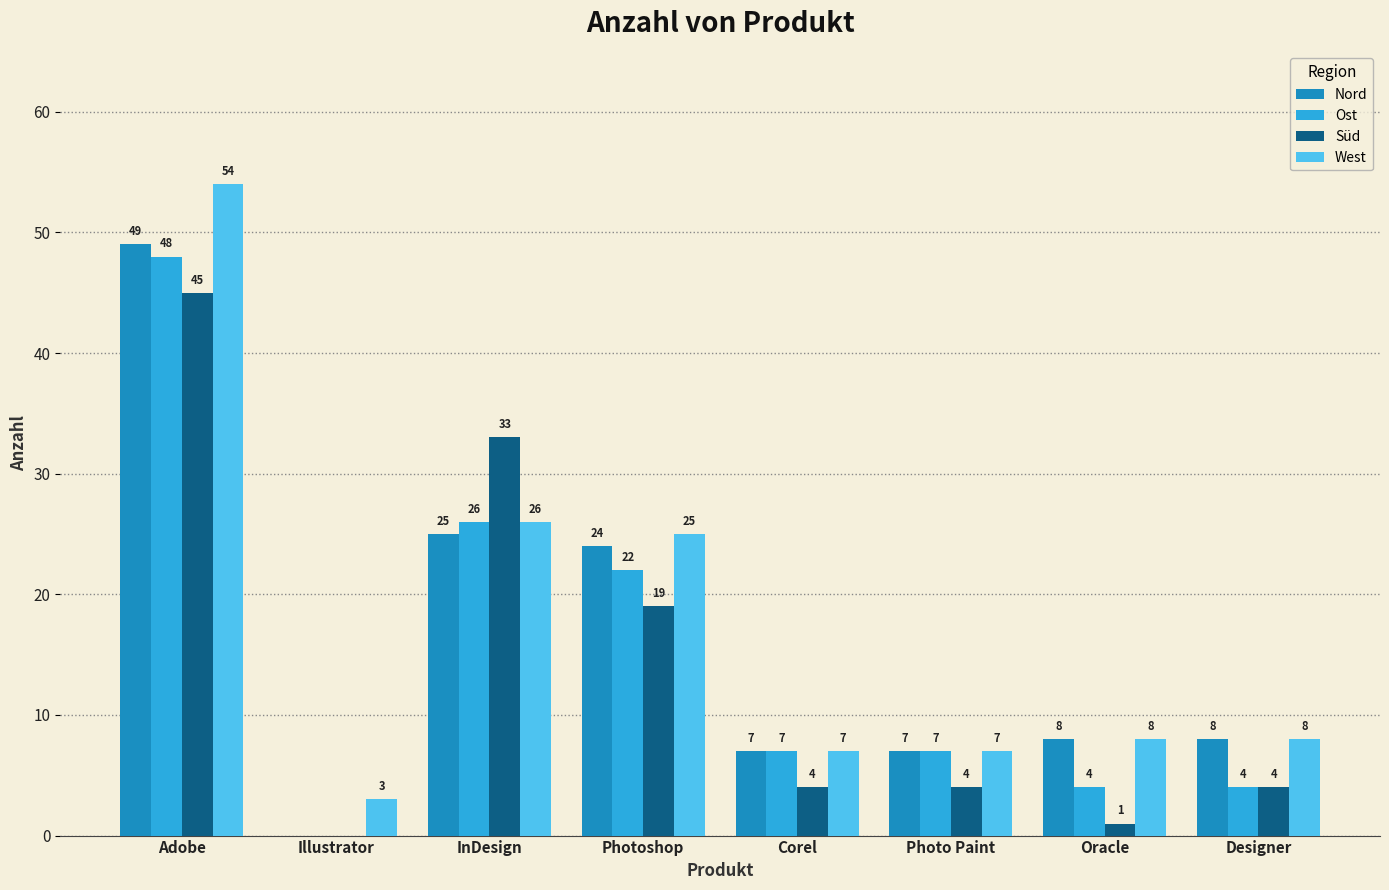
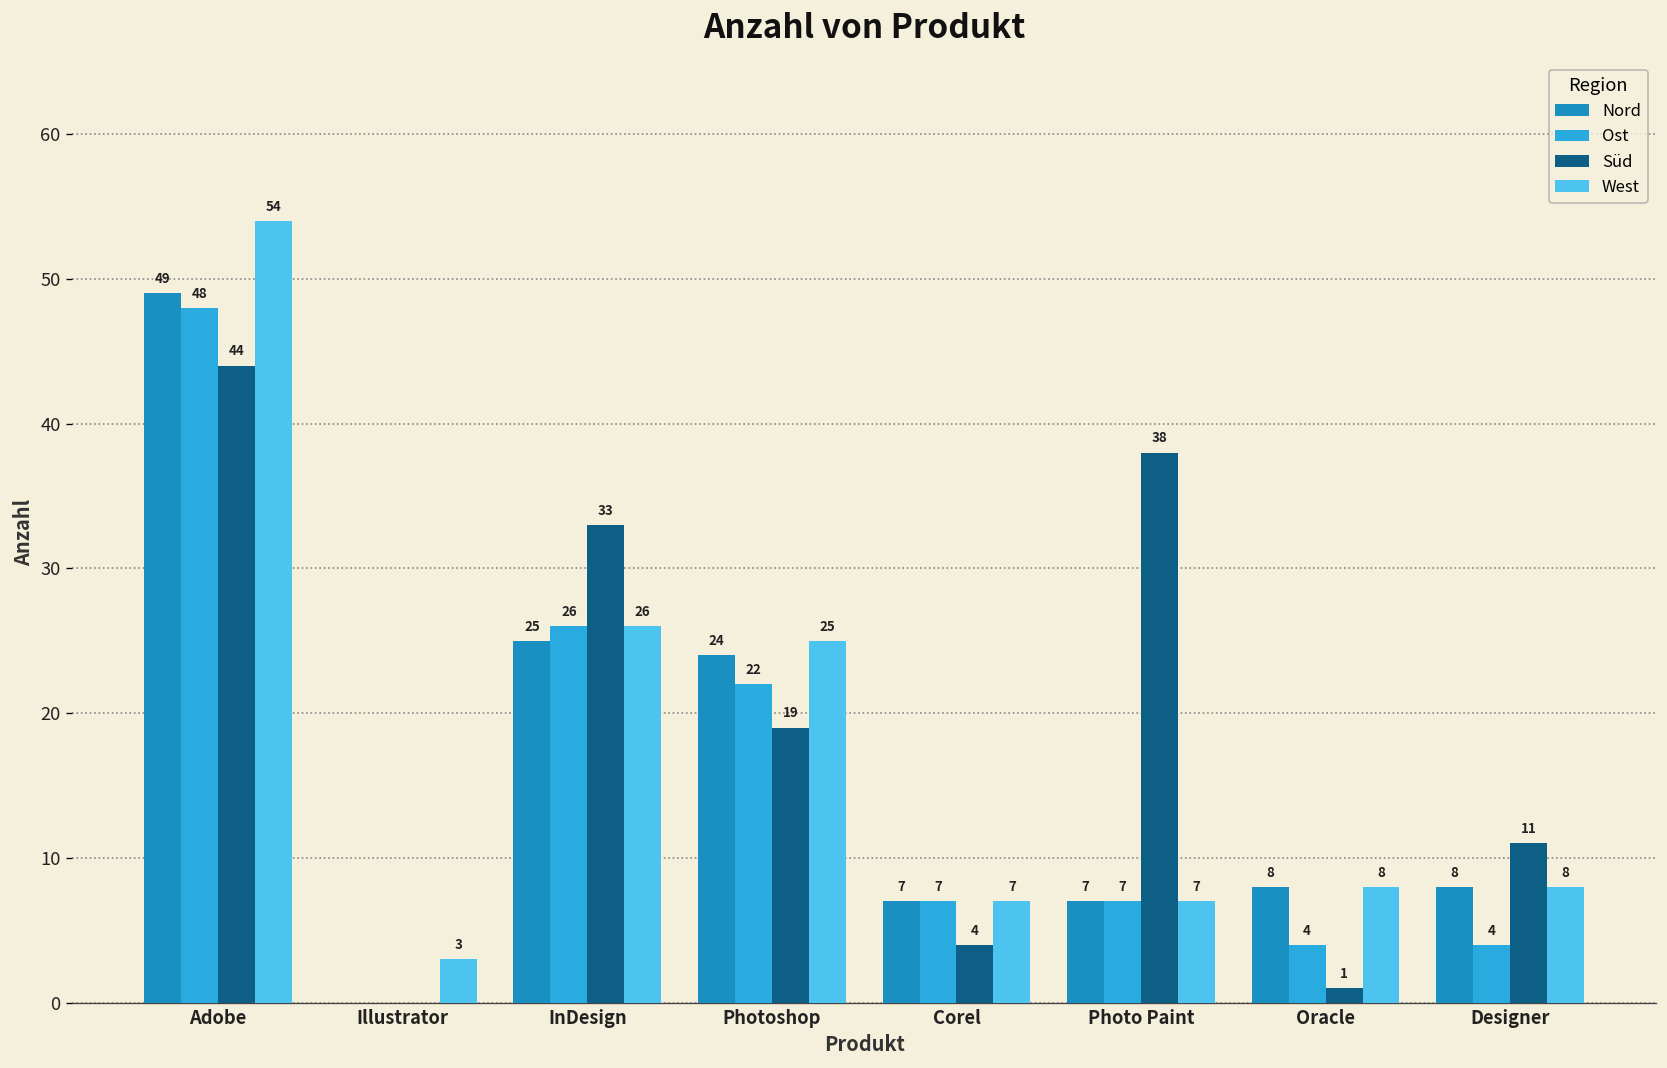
Süd, Adobe: 45 -> 44
Süd, Photo Paint: 4 -> 38
Süd, Designer: 4 -> 11
